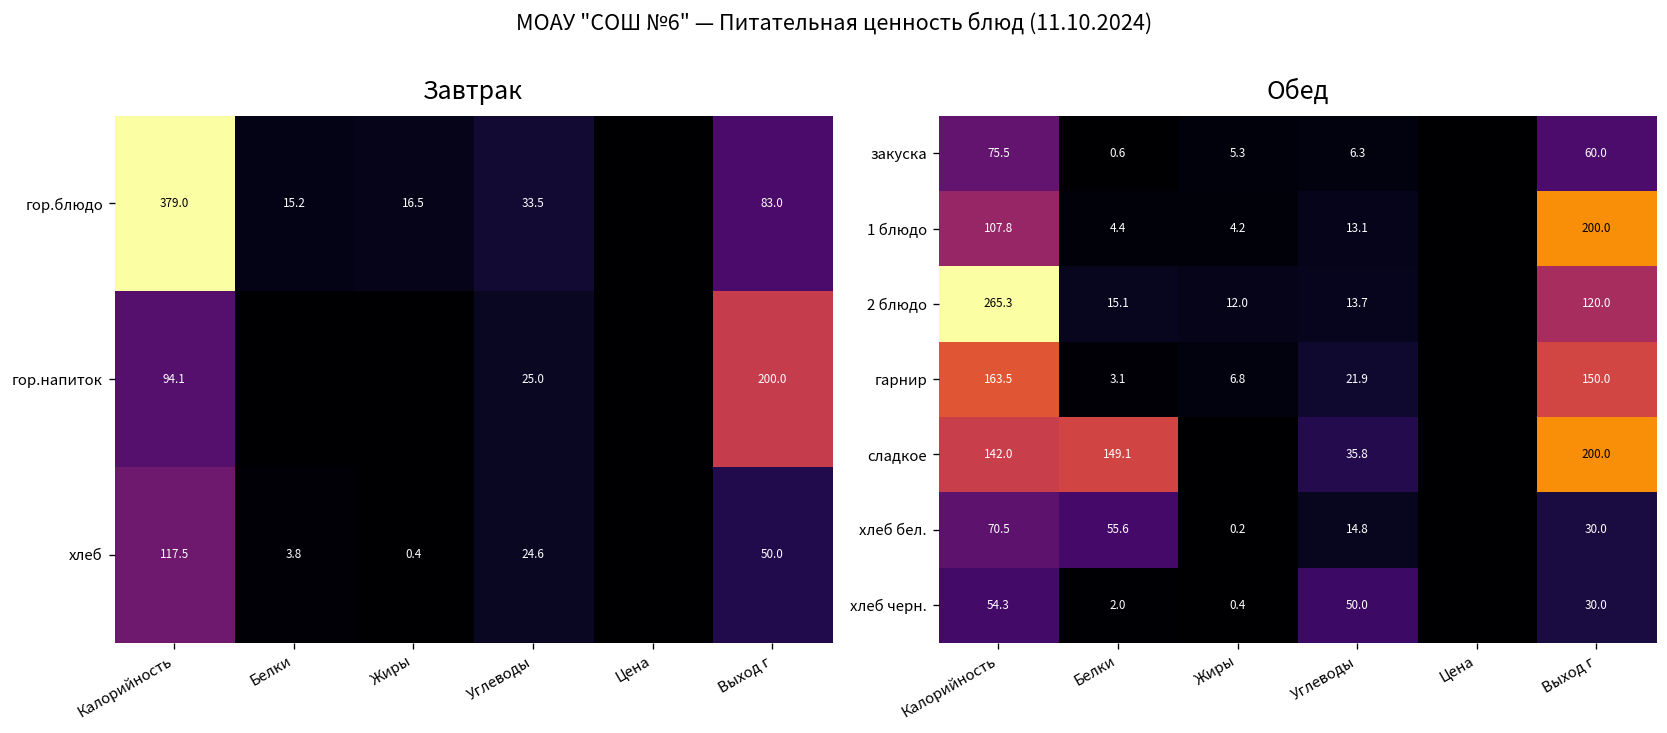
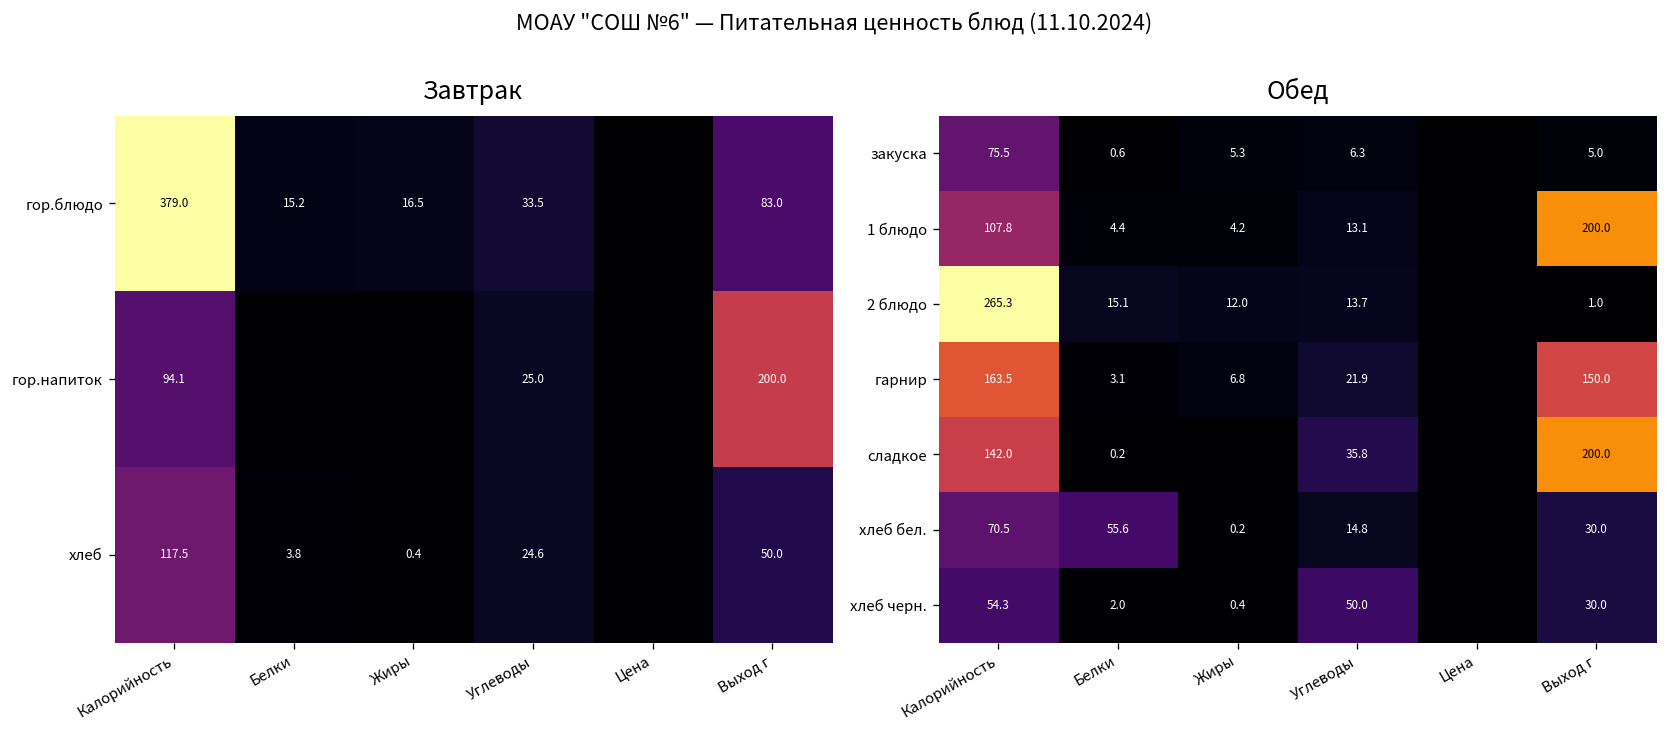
Обед, закуска, Выход г: 60.0 -> 5.0
Обед, 2 блюдо, Выход г: 120.0 -> 1.0
Обед, сладкое, Белки: 149.1 -> 0.2
